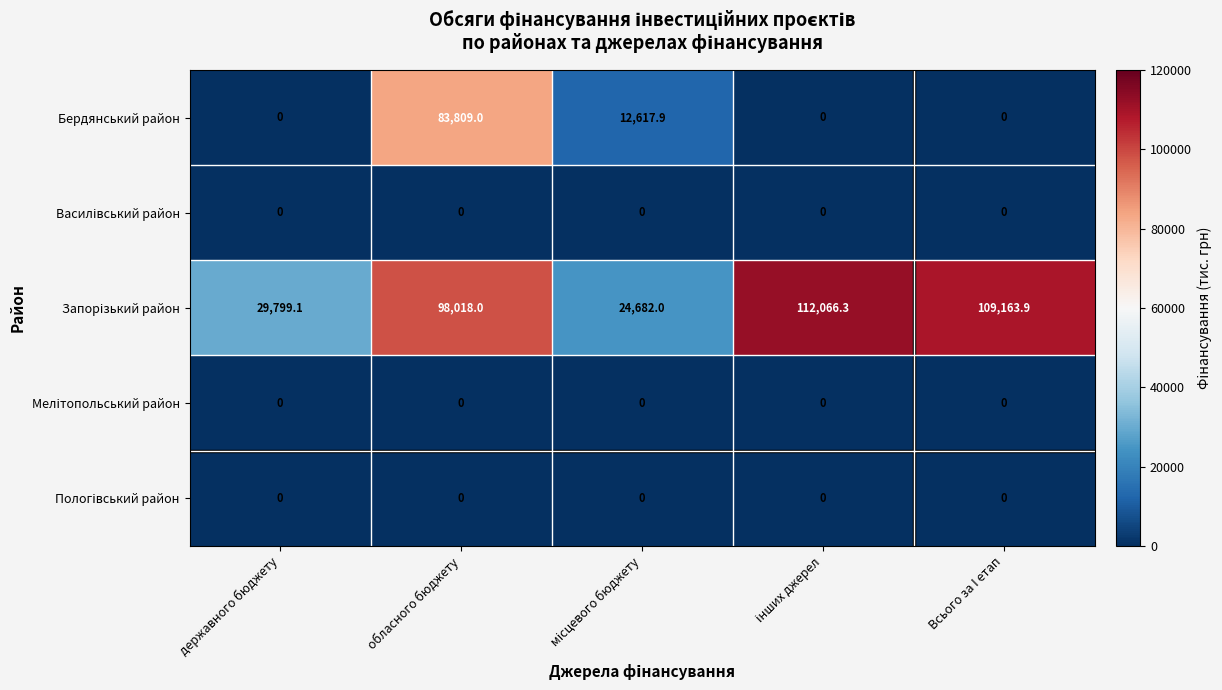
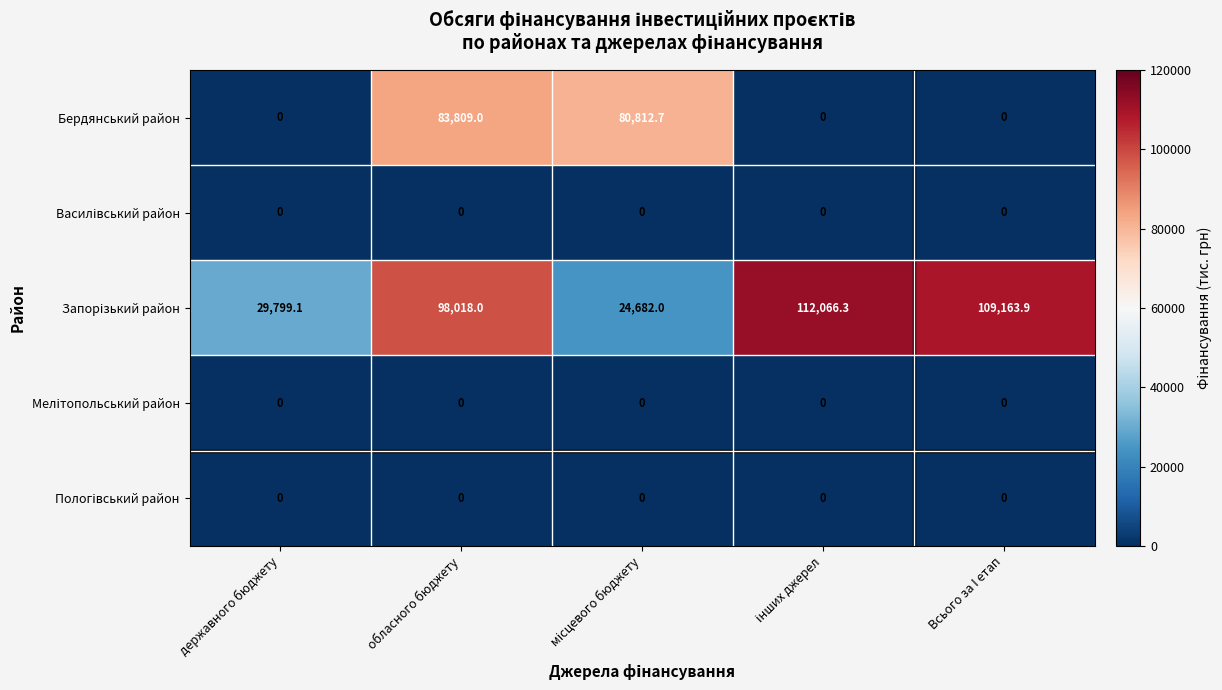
Бердянський район, місцевого бюджету: 12,617.9 -> 80,812.7
